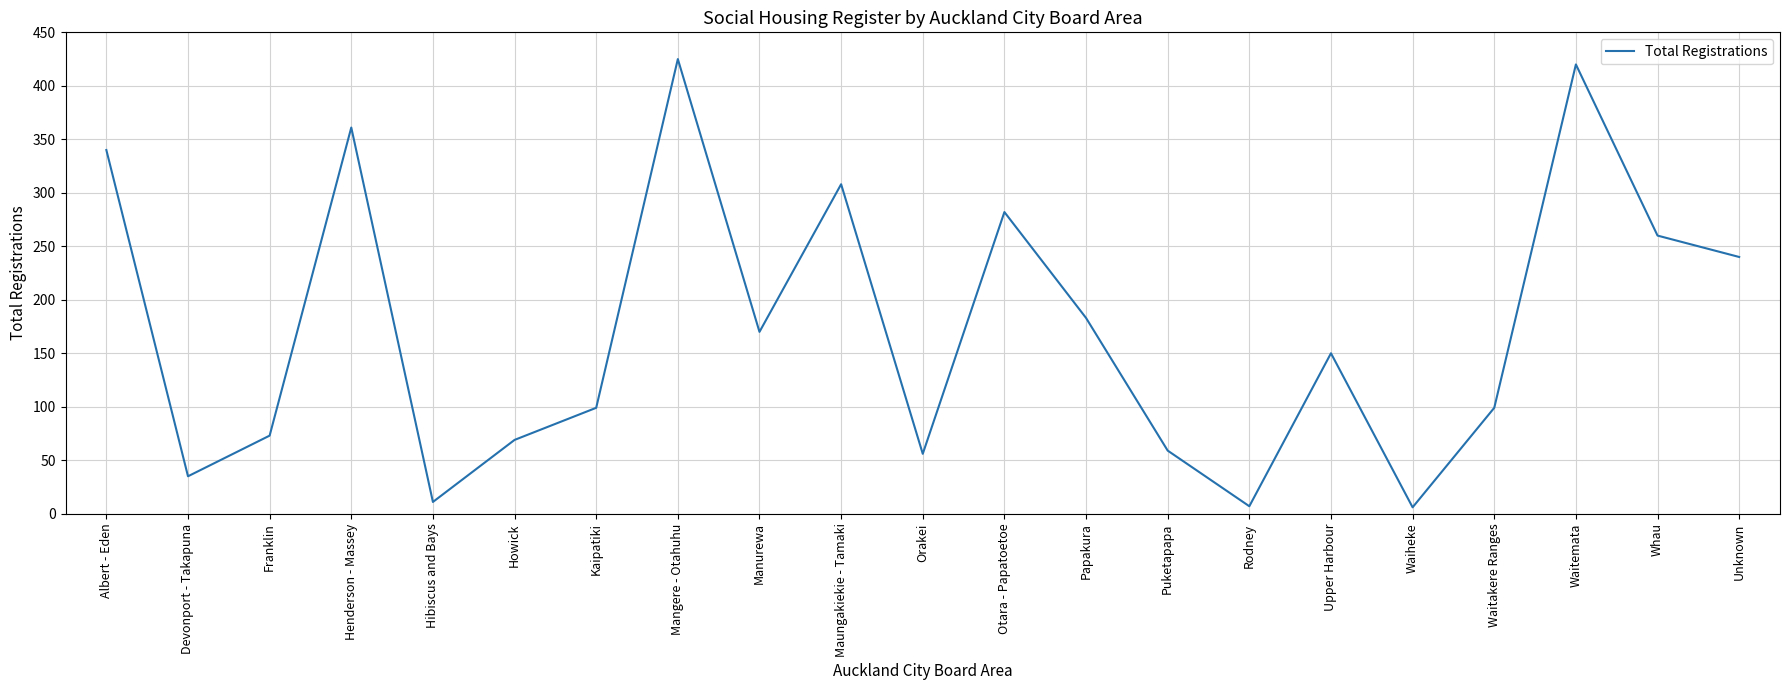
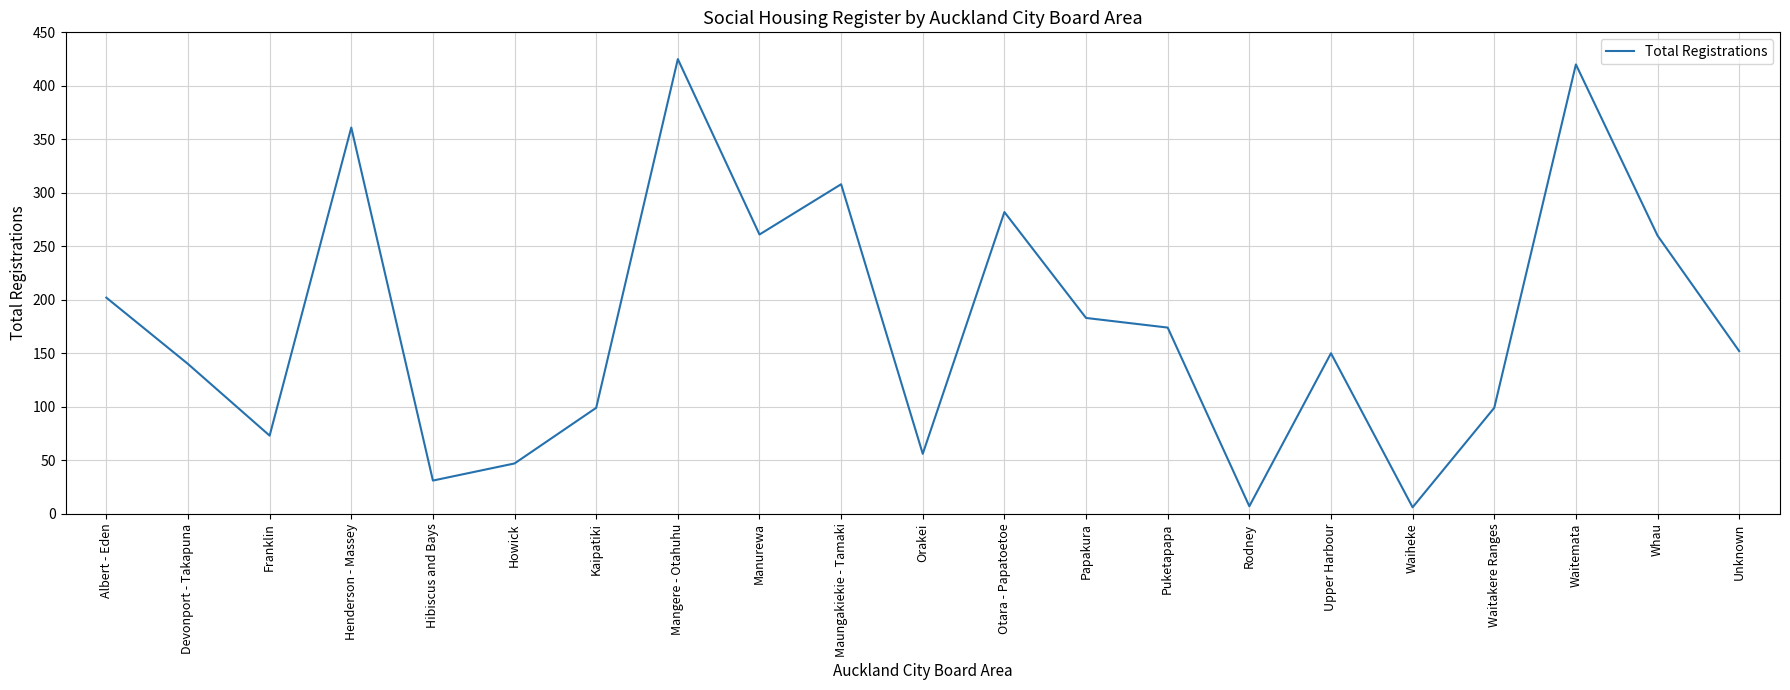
Albert - Eden: 340 -> 202
Devonport - Takapuna: 35 -> 140
Hibiscus and Bays: 11 -> 31
Howick: 69 -> 47
Manurewa: 170 -> 261
Puketapapa: 59 -> 174
Unknown: 240 -> 152
